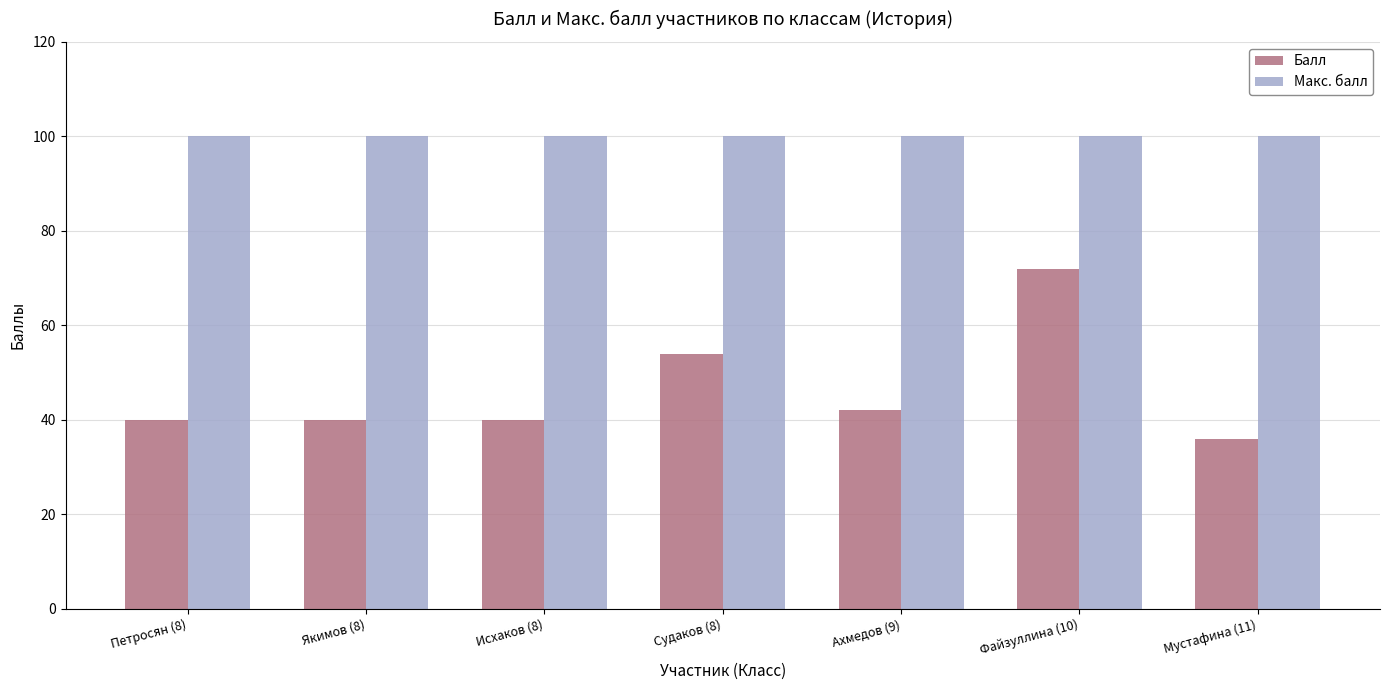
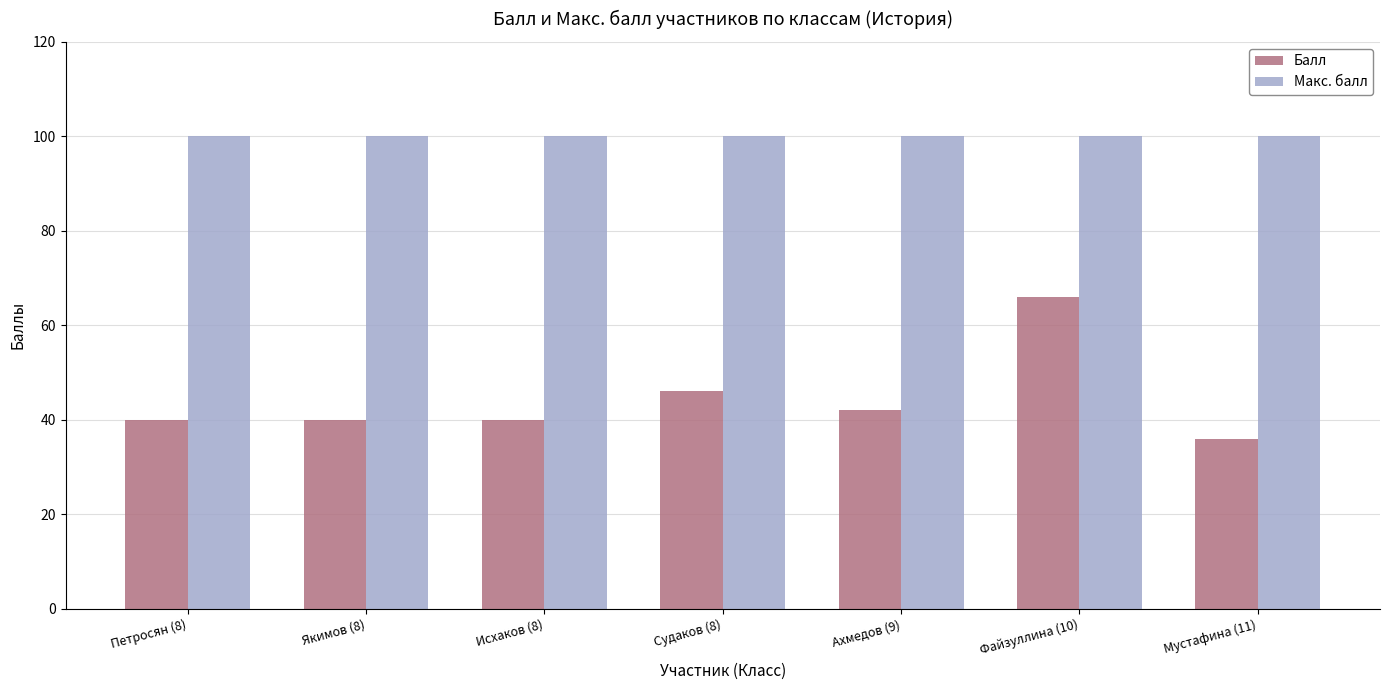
Балл, Судаков (8): 54 -> 46
Балл, Файзуллина (10): 72 -> 66
